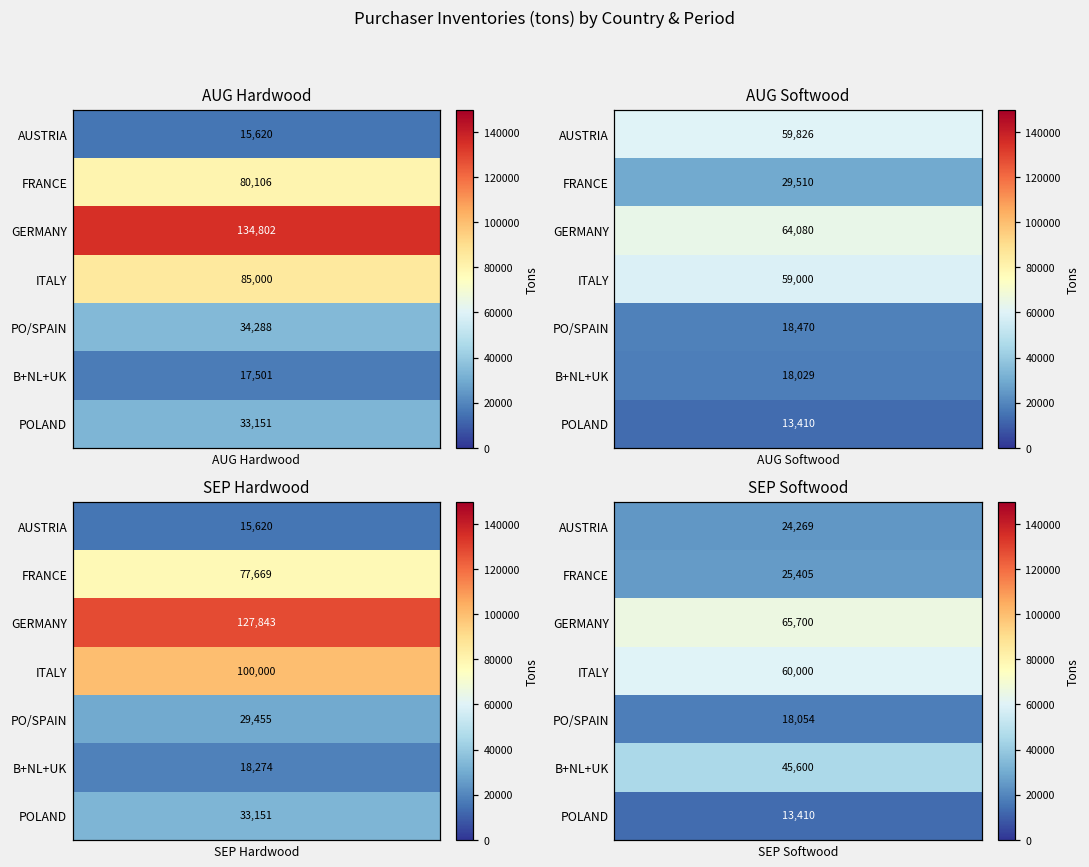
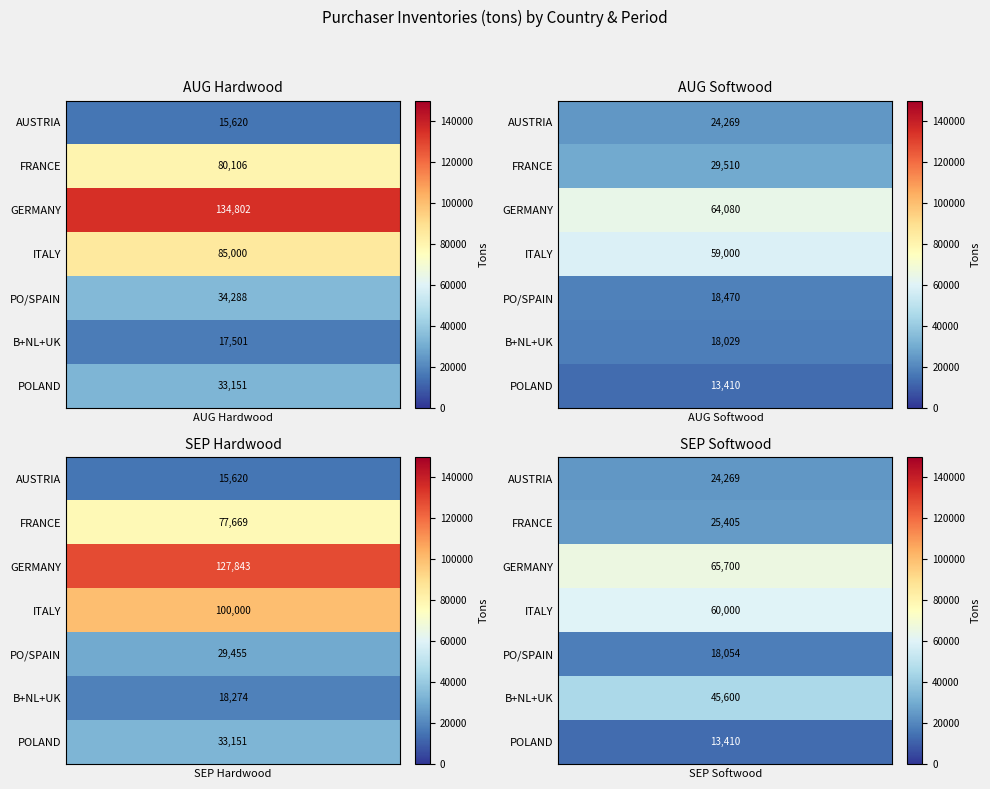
AUG Softwood, AUSTRIA, AUG Softwood: 59,826 -> 24,269
